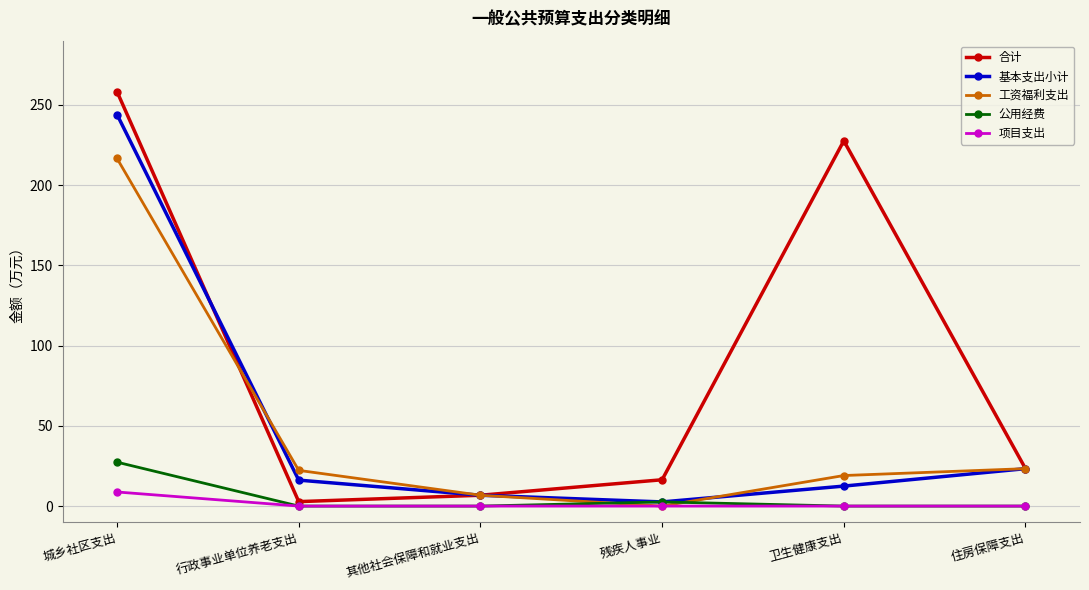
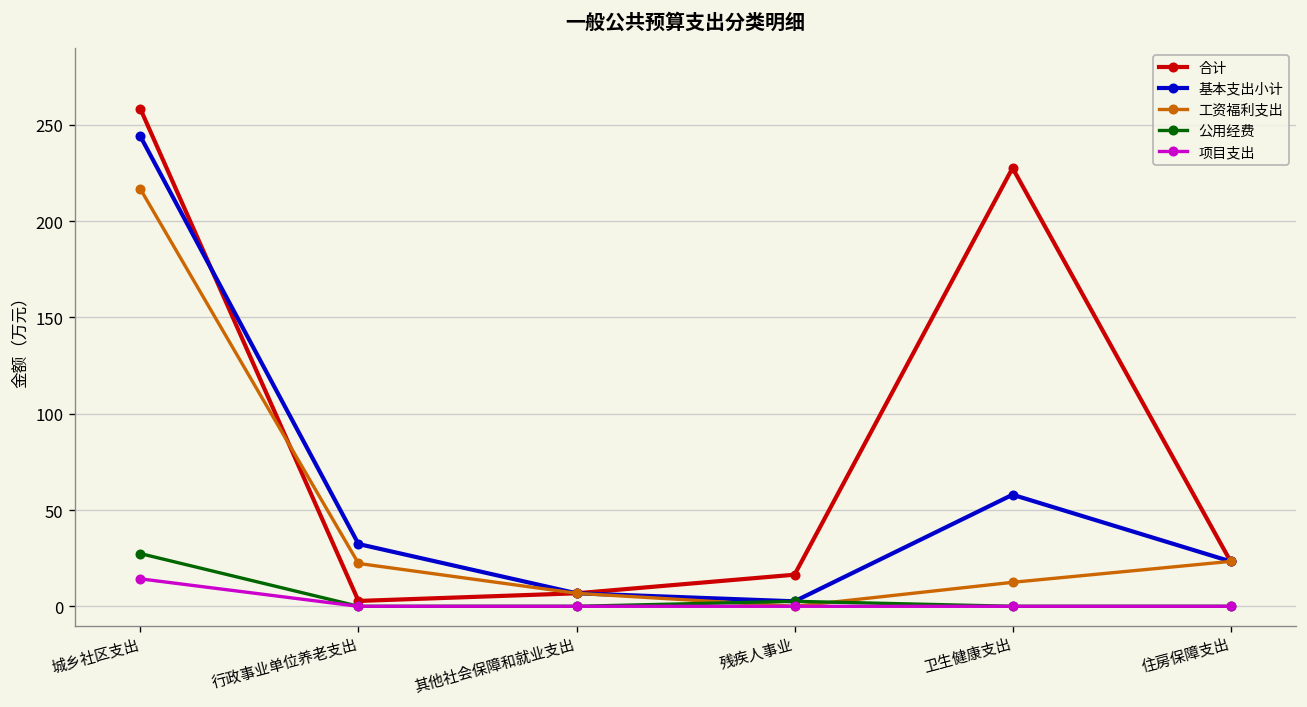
项目支出, 城乡社区支出: 9 -> 14
基本支出小计, 行政事业单位养老支出: 16 -> 32
基本支出小计, 卫生健康支出: 12 -> 58
工资福利支出, 卫生健康支出: 19 -> 12
